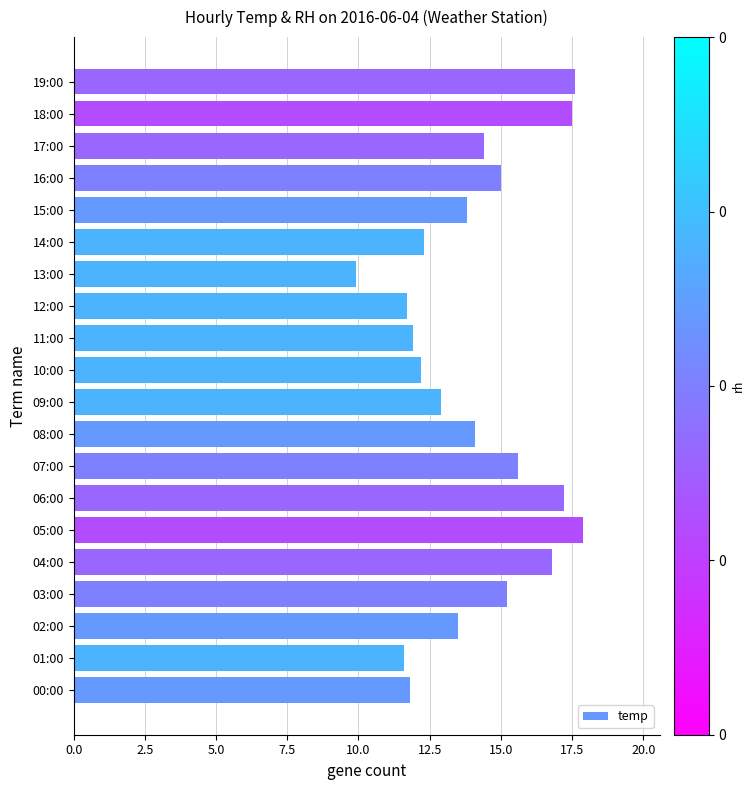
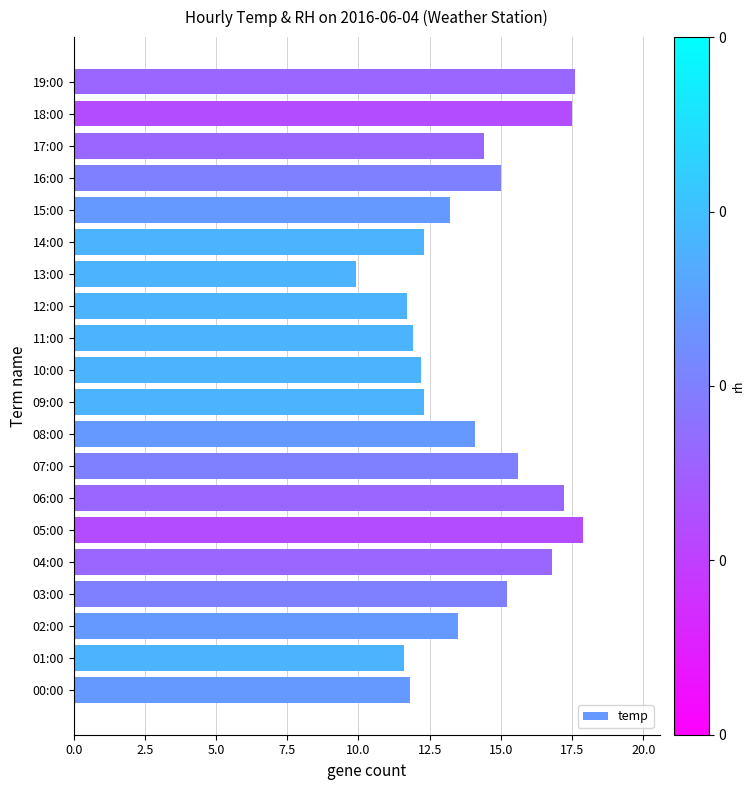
15:00: 13.8 -> 13.2
09:00: 12.9 -> 12.3
